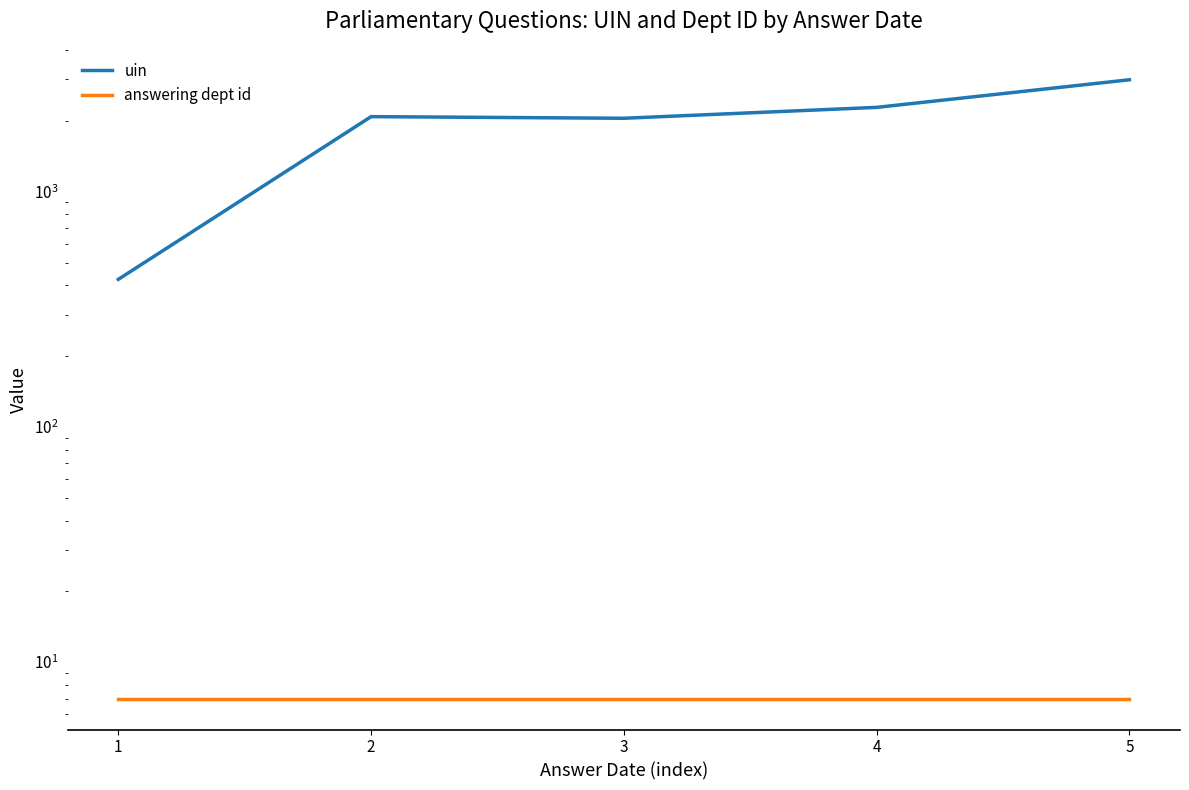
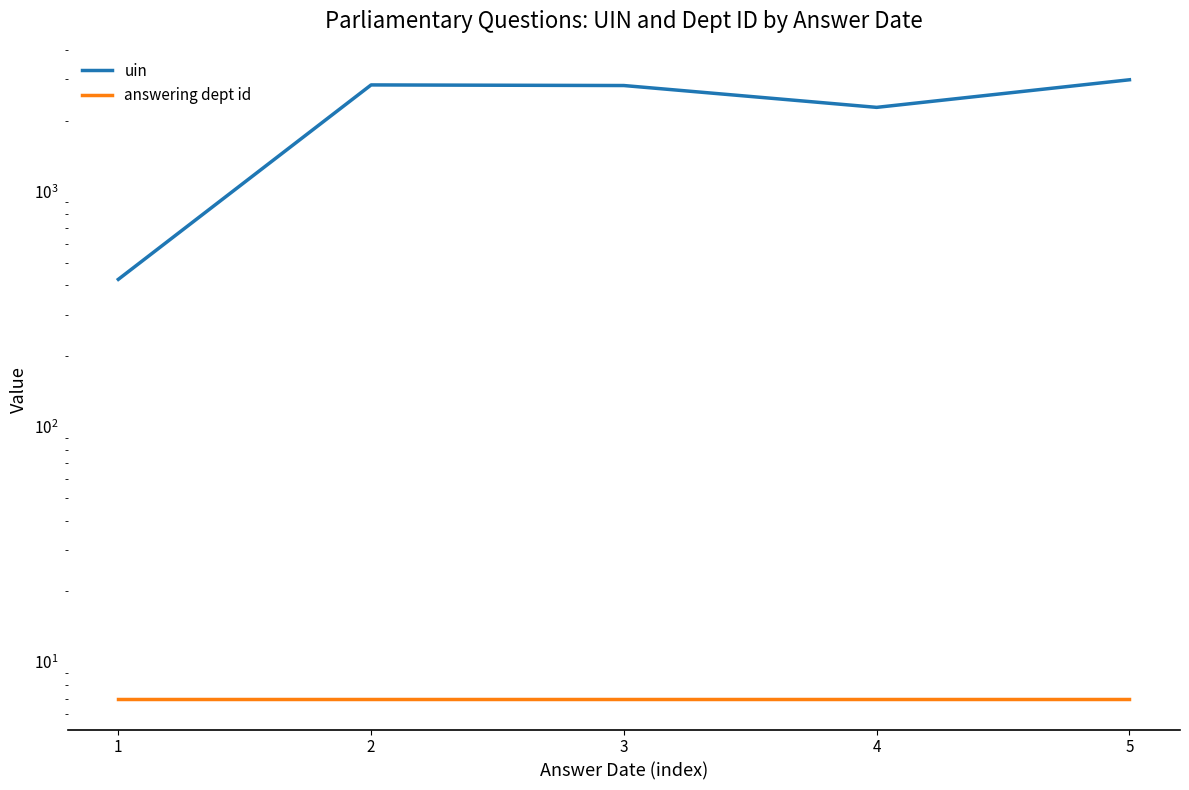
uin, 2: 2100 -> 2800
uin, 3: 2100 -> 2800
